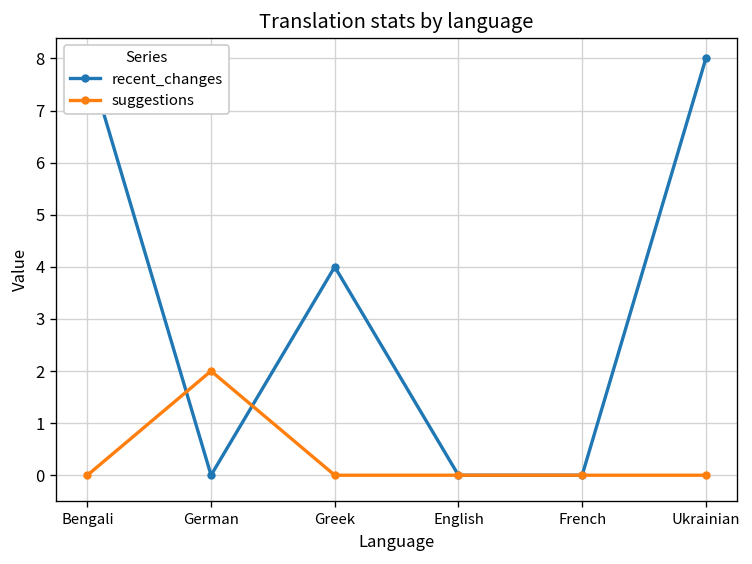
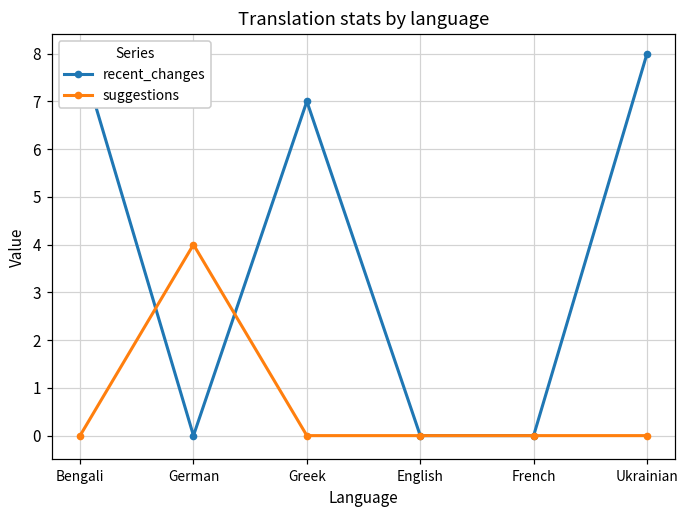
suggestions, German: 2 -> 4
recent_changes, Greek: 4 -> 7
